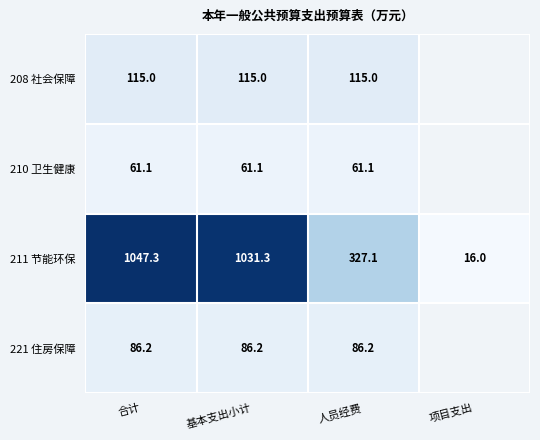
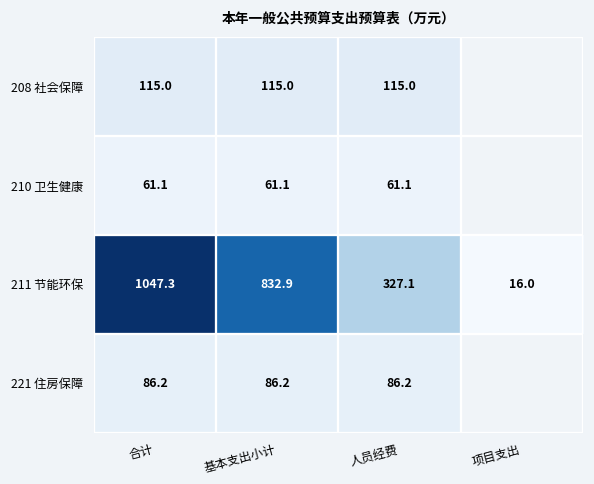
211 节能环保, 基本支出小计: 1031.3 -> 832.9
